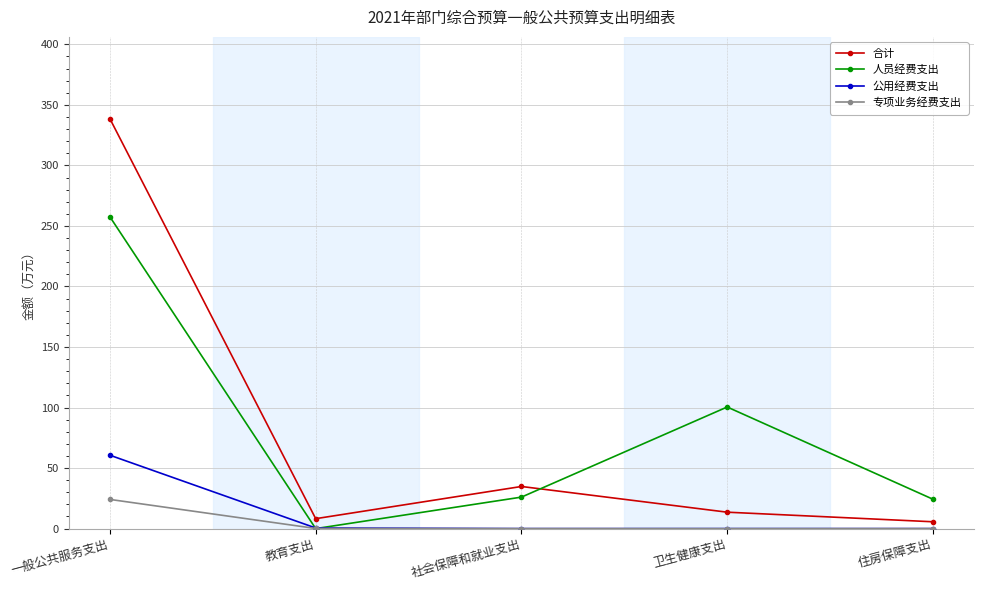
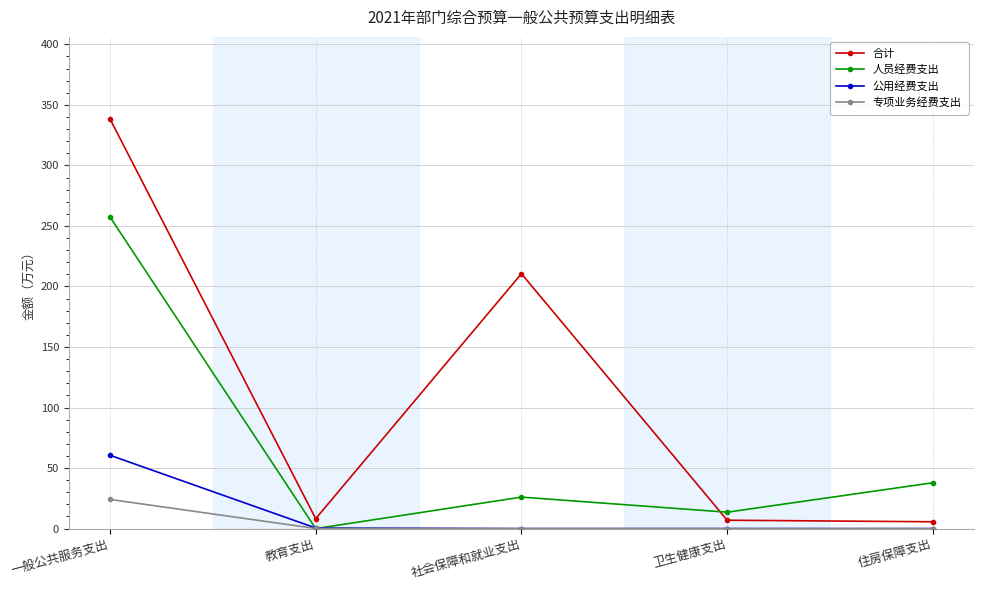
合计, 社会保障和就业支出: 35 -> 211
合计, 卫生健康支出: 14 -> 7
人员经费支出, 卫生健康支出: 100 -> 14
人员经费支出, 住房保障支出: 24 -> 38
